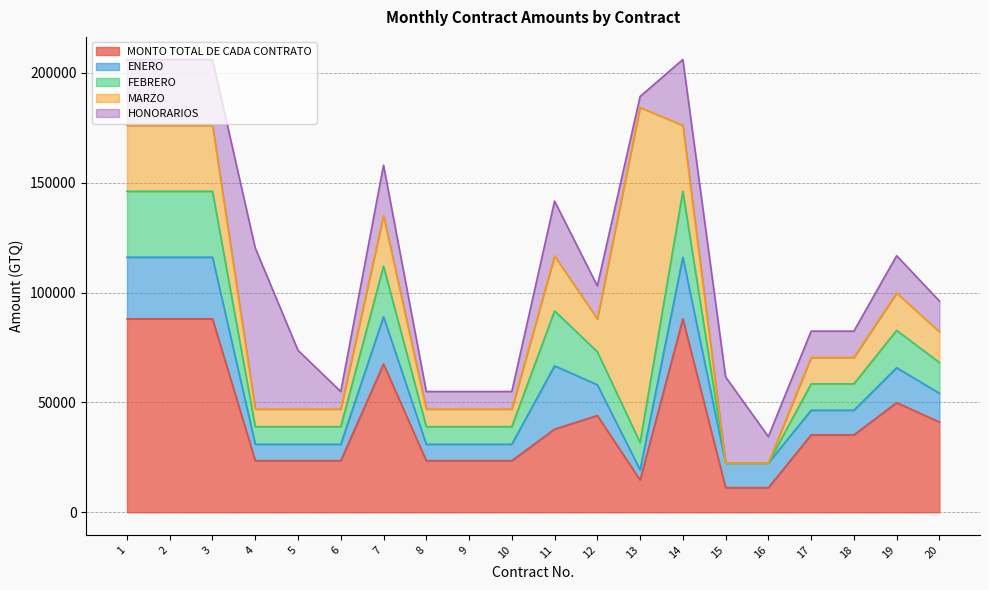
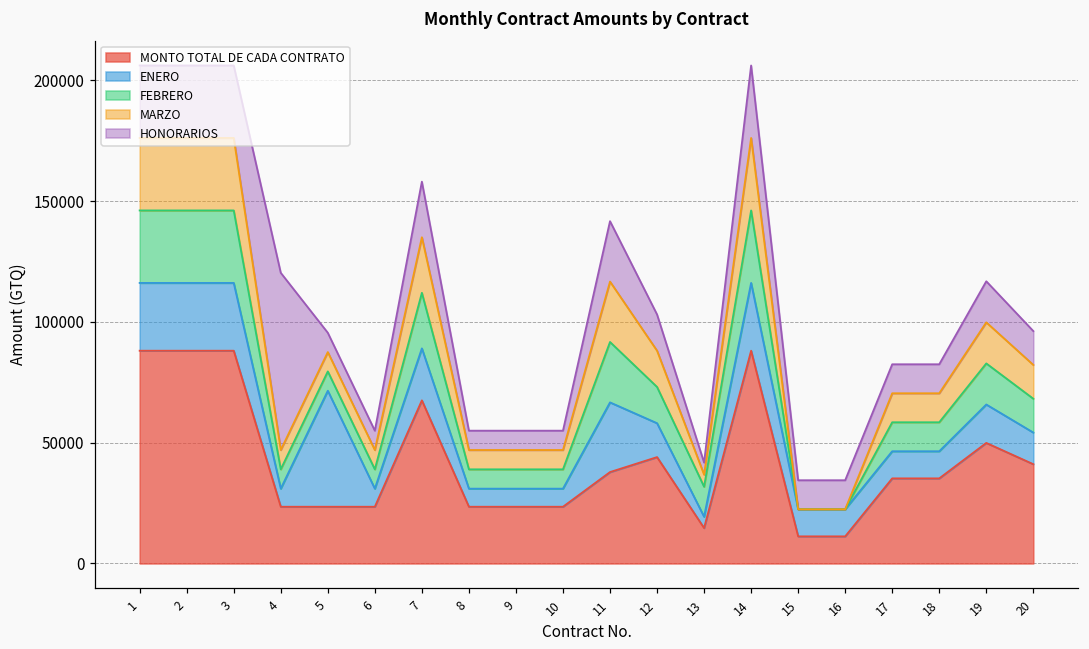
ENERO, 5: 7000 -> 48000
HONORARIOS, 5: 27000 -> 8000
MARZO, 13: 153000 -> 5000
HONORARIOS, 15: 39000 -> 12000
